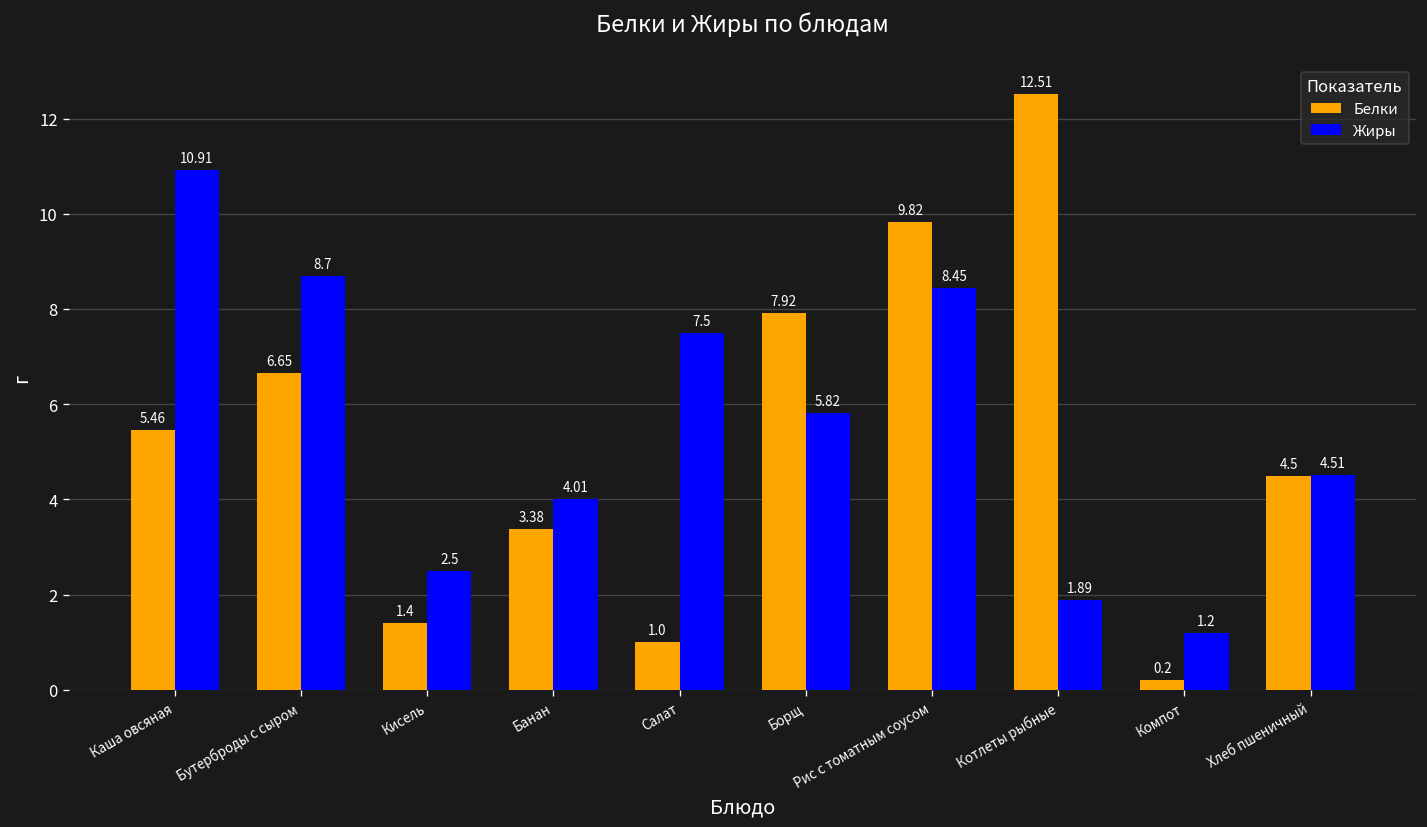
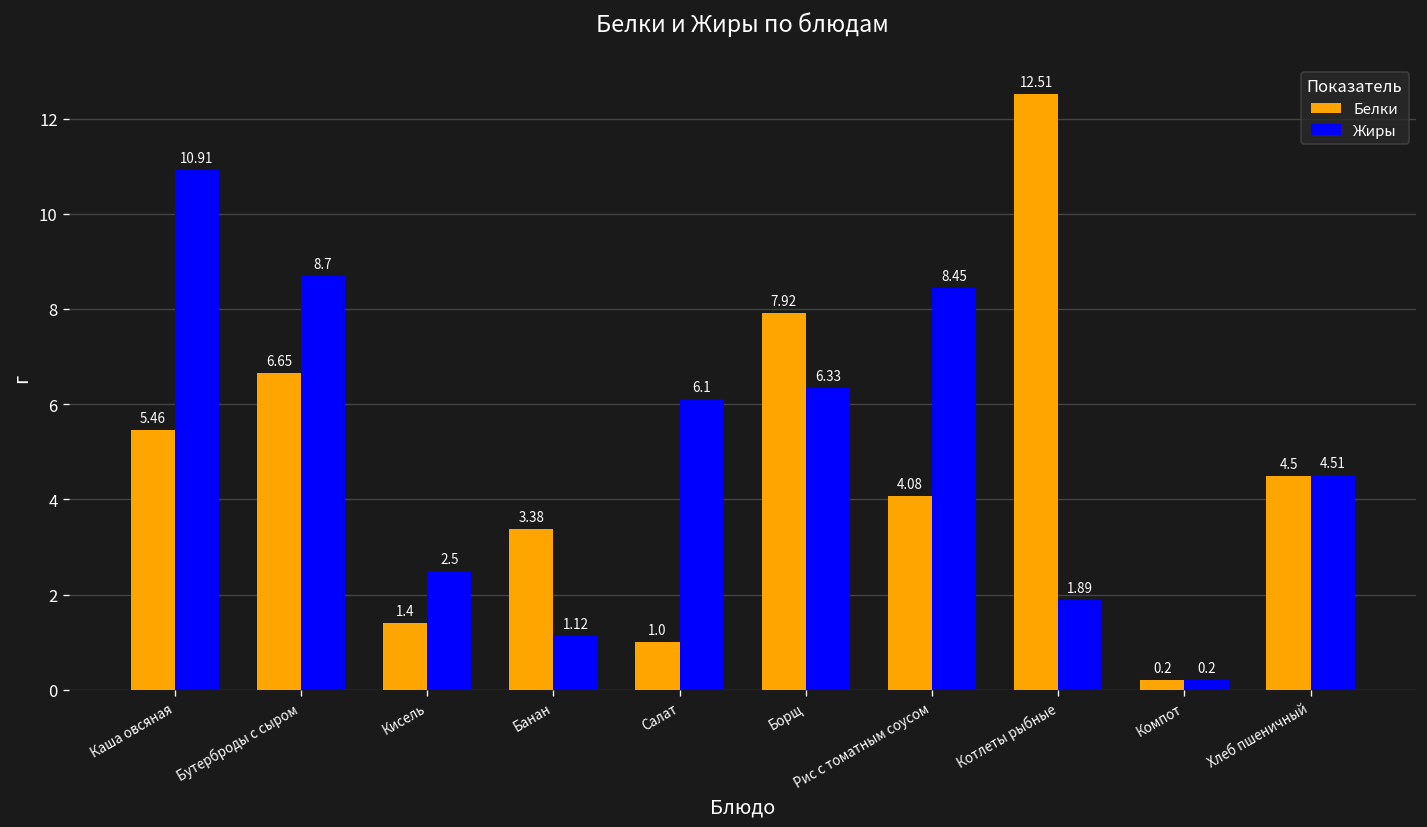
Жиры, Банан: 4.01 -> 1.12
Жиры, Салат: 7.5 -> 6.1
Жиры, Борщ: 5.82 -> 6.33
Белки, Рис с томатным соусом: 9.82 -> 4.08
Жиры, Компот: 1.2 -> 0.2
